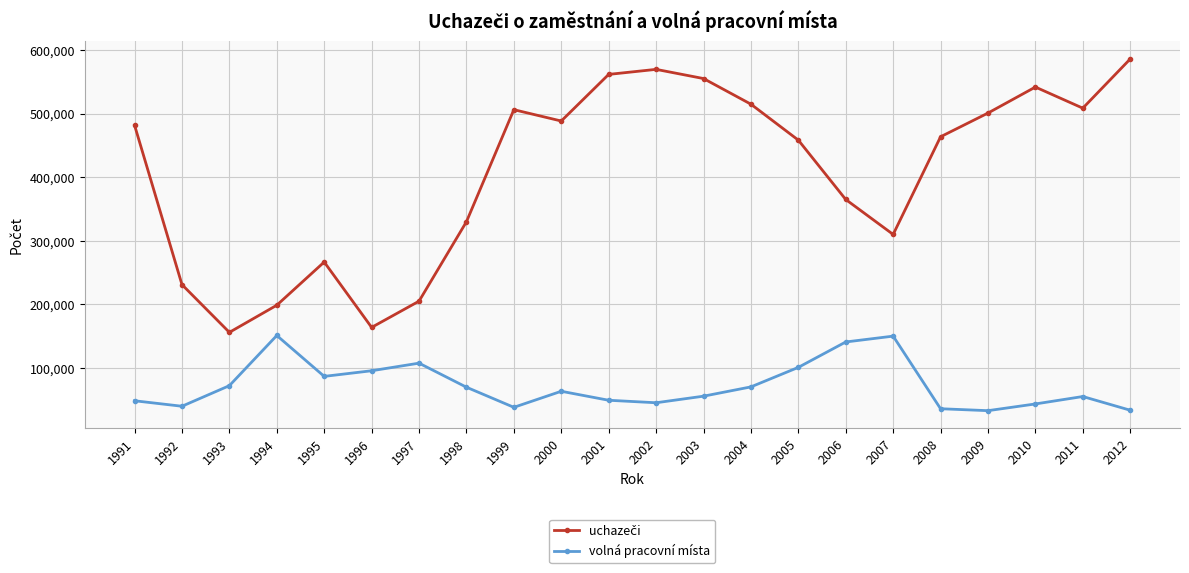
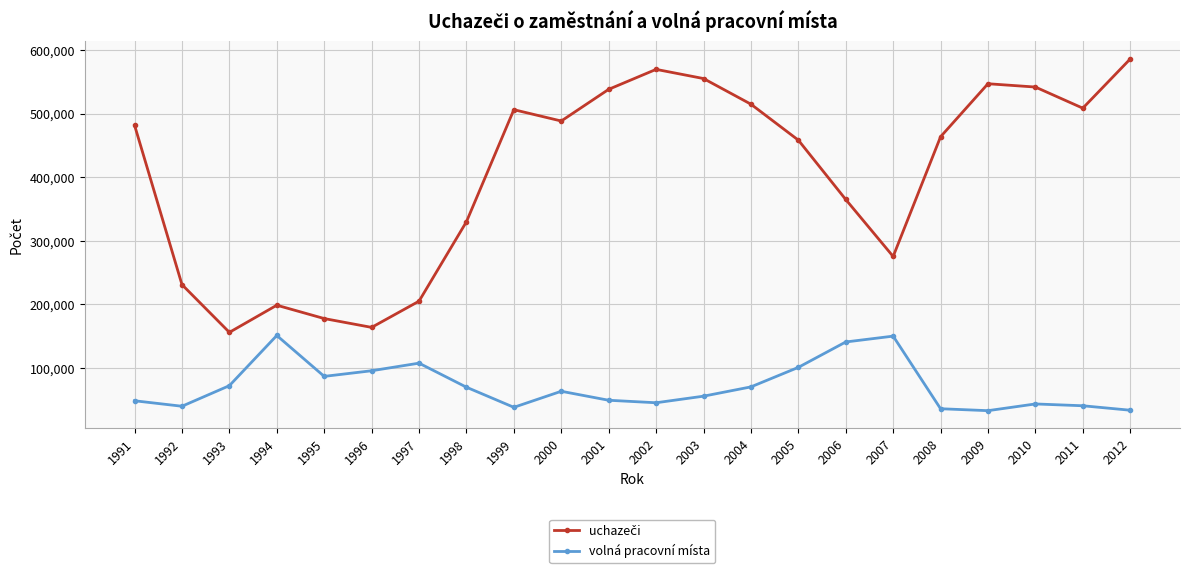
uchazeči, 1995: 270,000 -> 180,000
uchazeči, 2001: 560,000 -> 540,000
uchazeči, 2007: 310,000 -> 280,000
uchazeči, 2009: 500,000 -> 550,000
volná pracovní místa, 2011: 60,000 -> 40,000
